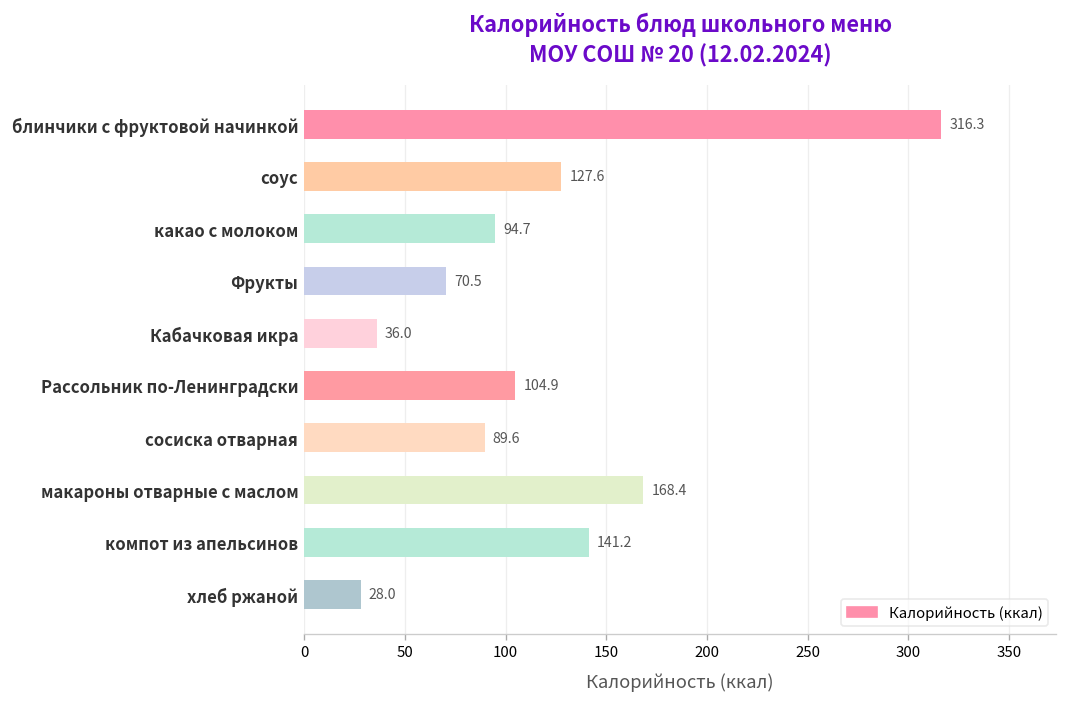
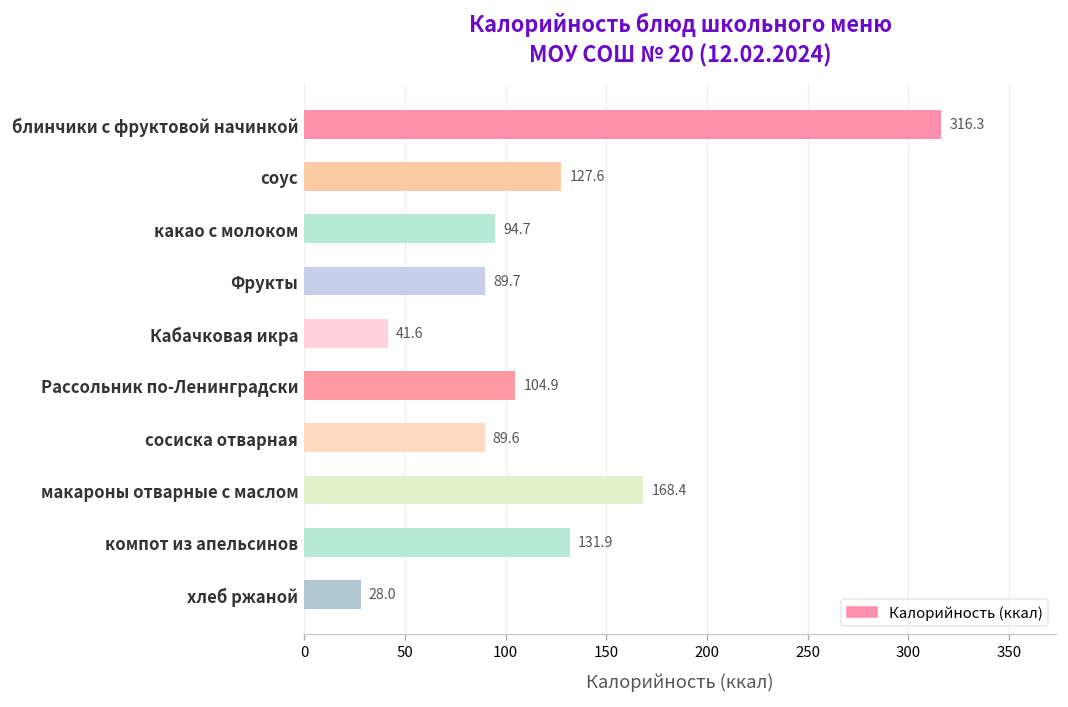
Фрукты: 70.5 -> 89.7
Кабачковая икра: 36.0 -> 41.6
компот из апельсинов: 141.2 -> 131.9
